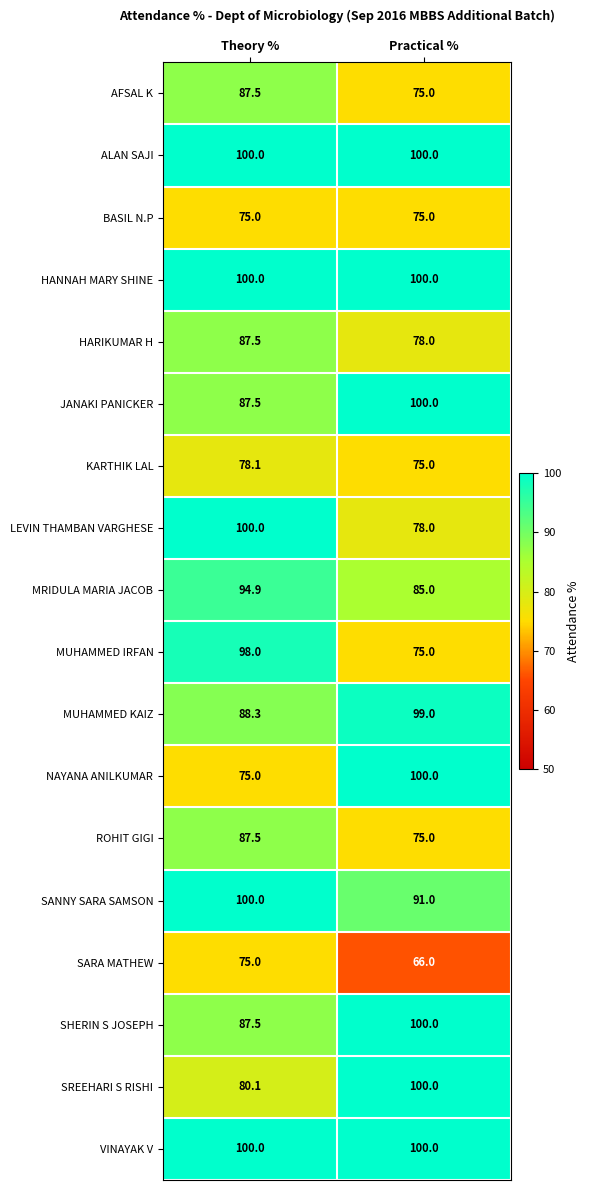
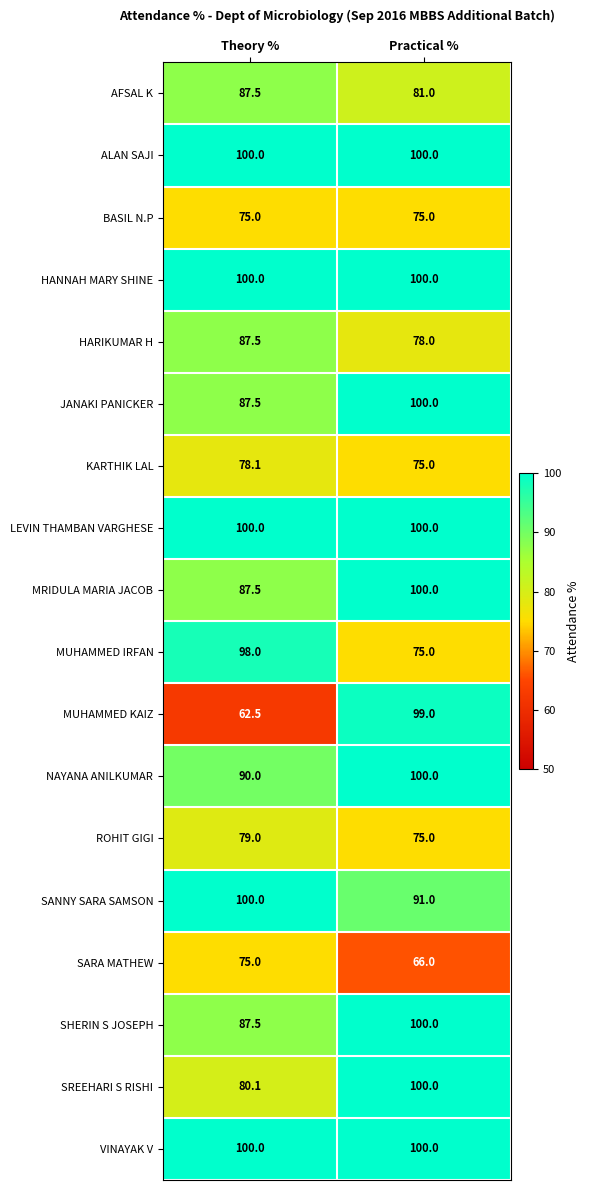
AFSAL K, Practical %: 75.0 -> 81.0
LEVIN THAMBAN VARGHESE, Practical %: 78.0 -> 100.0
MRIDULA MARIA JACOB, Theory %: 94.9 -> 87.5
MRIDULA MARIA JACOB, Practical %: 85.0 -> 100.0
MUHAMMED KAIZ, Theory %: 88.3 -> 62.5
NAYANA ANILKUMAR, Theory %: 75.0 -> 90.0
ROHIT GIGI, Theory %: 87.5 -> 79.0
